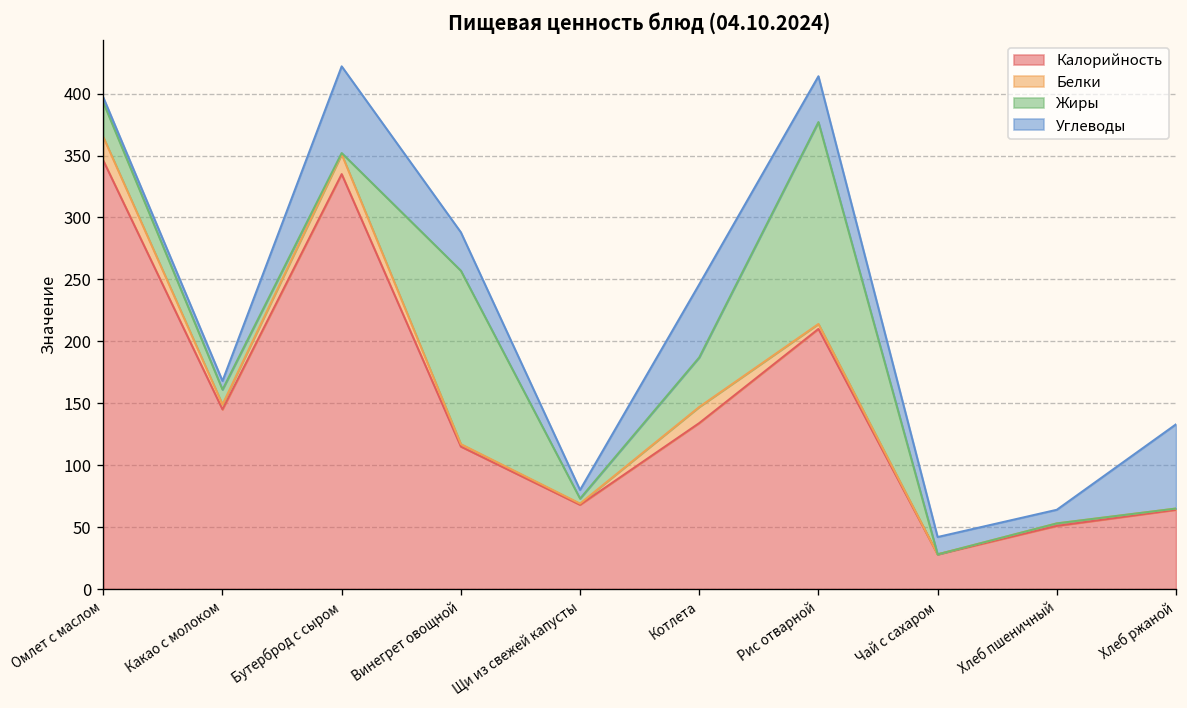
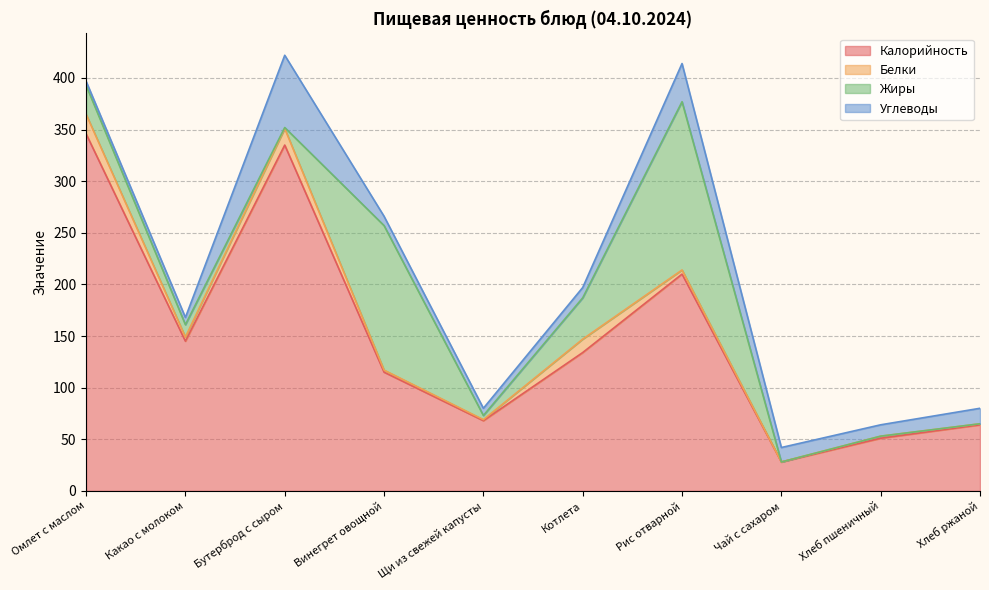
Углеводы, Винегрет овощной: 31 -> 9
Углеводы, Котлета: 59 -> 10
Углеводы, Хлеб ржаной: 68 -> 15
